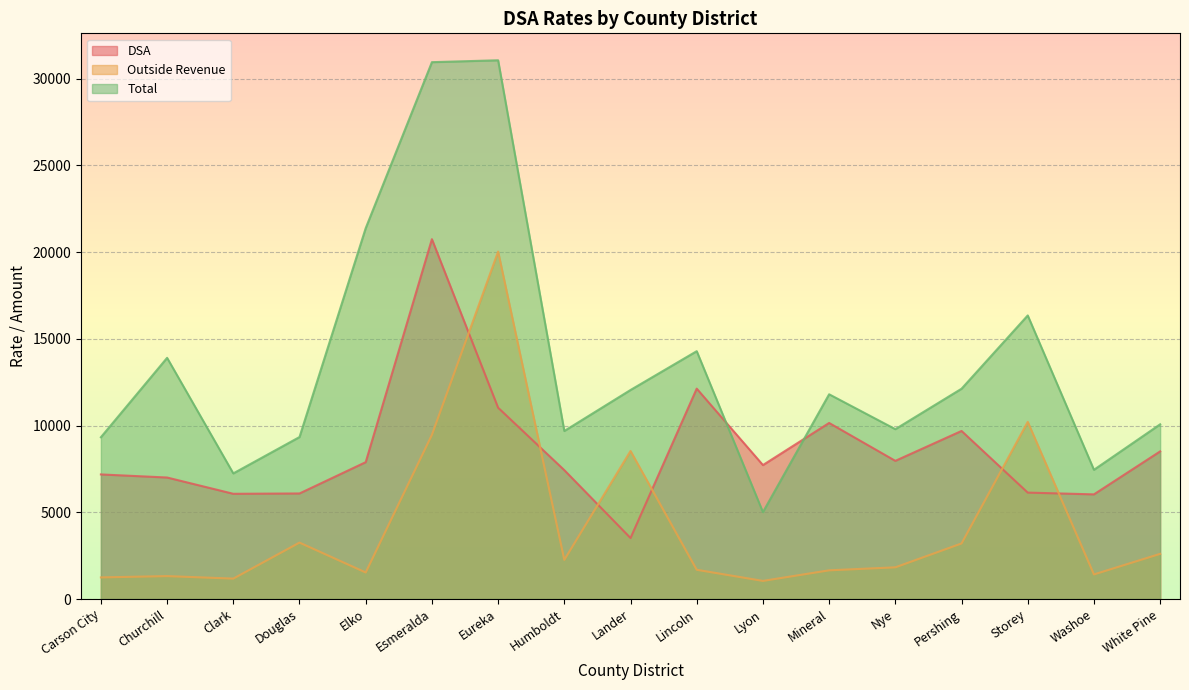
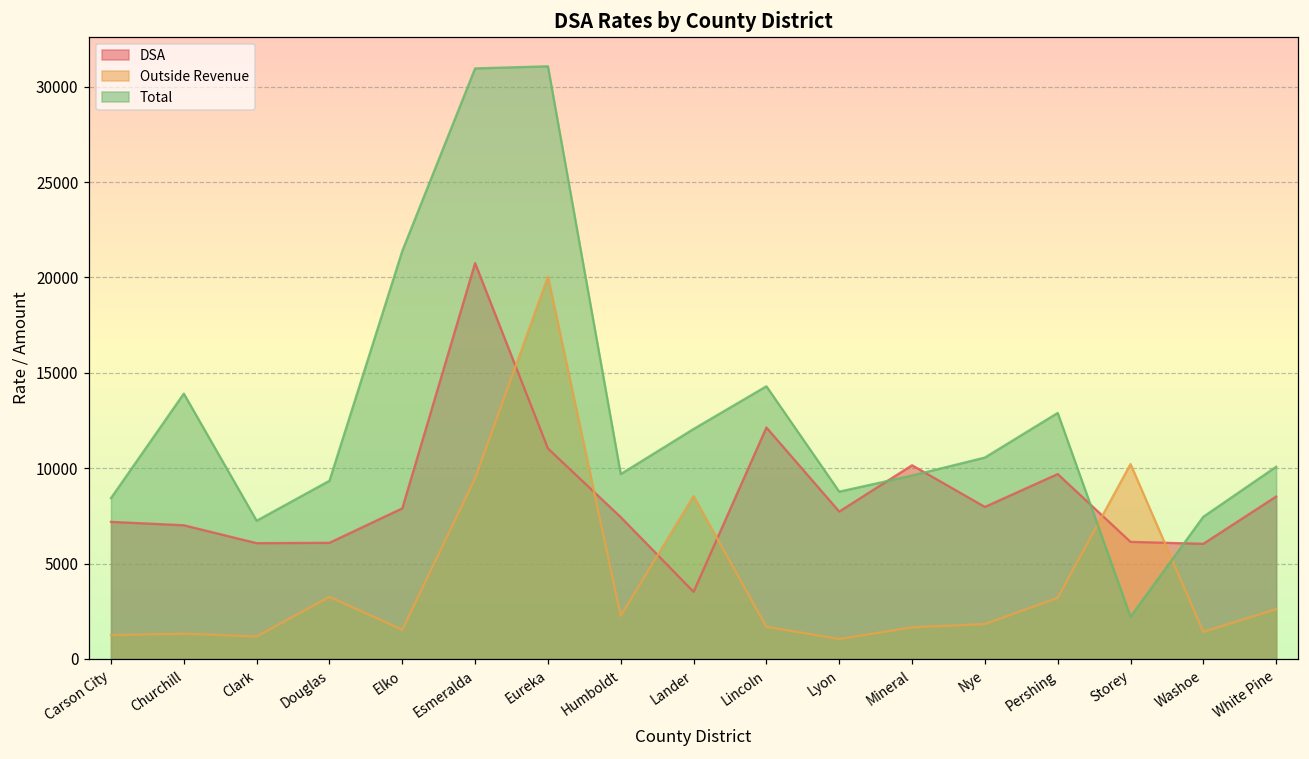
Total, Carson City: 9300 -> 8400
Total, Lyon: 5000 -> 8800
Total, Mineral: 11800 -> 9600
Total, Nye: 9800 -> 10600
Total, Pershing: 12100 -> 12900
Total, Storey: 16400 -> 2200
